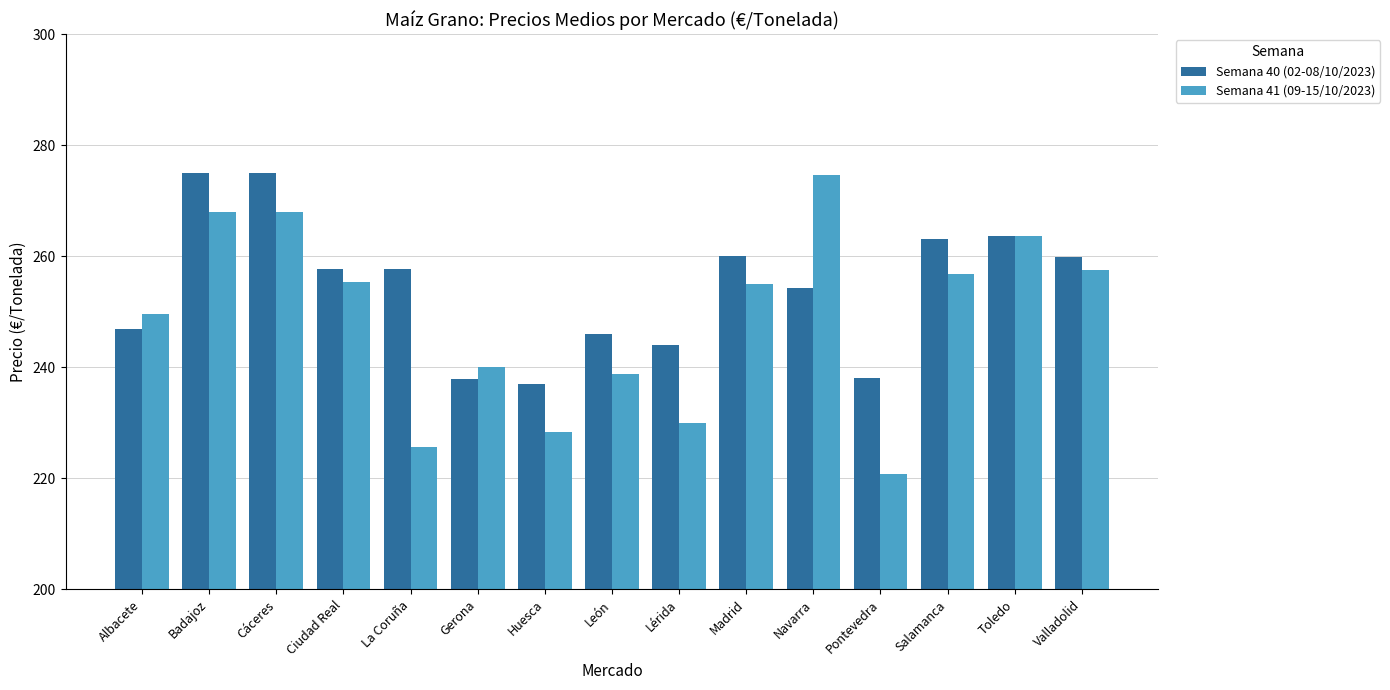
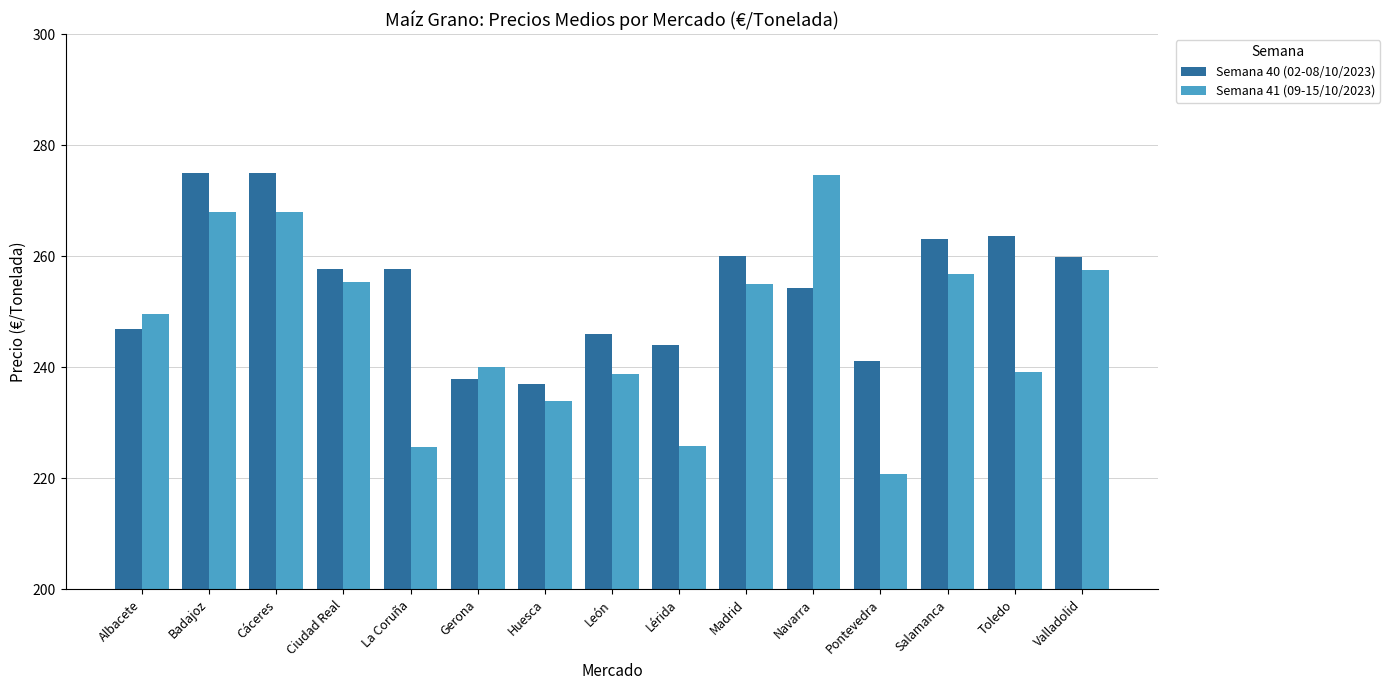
Semana 41 (09-15/10/2023), Huesca: 228 -> 234
Semana 41 (09-15/10/2023), Lérida: 230 -> 226
Semana 40 (02-08/10/2023), Pontevedra: 238 -> 241
Semana 41 (09-15/10/2023), Toledo: 264 -> 239
